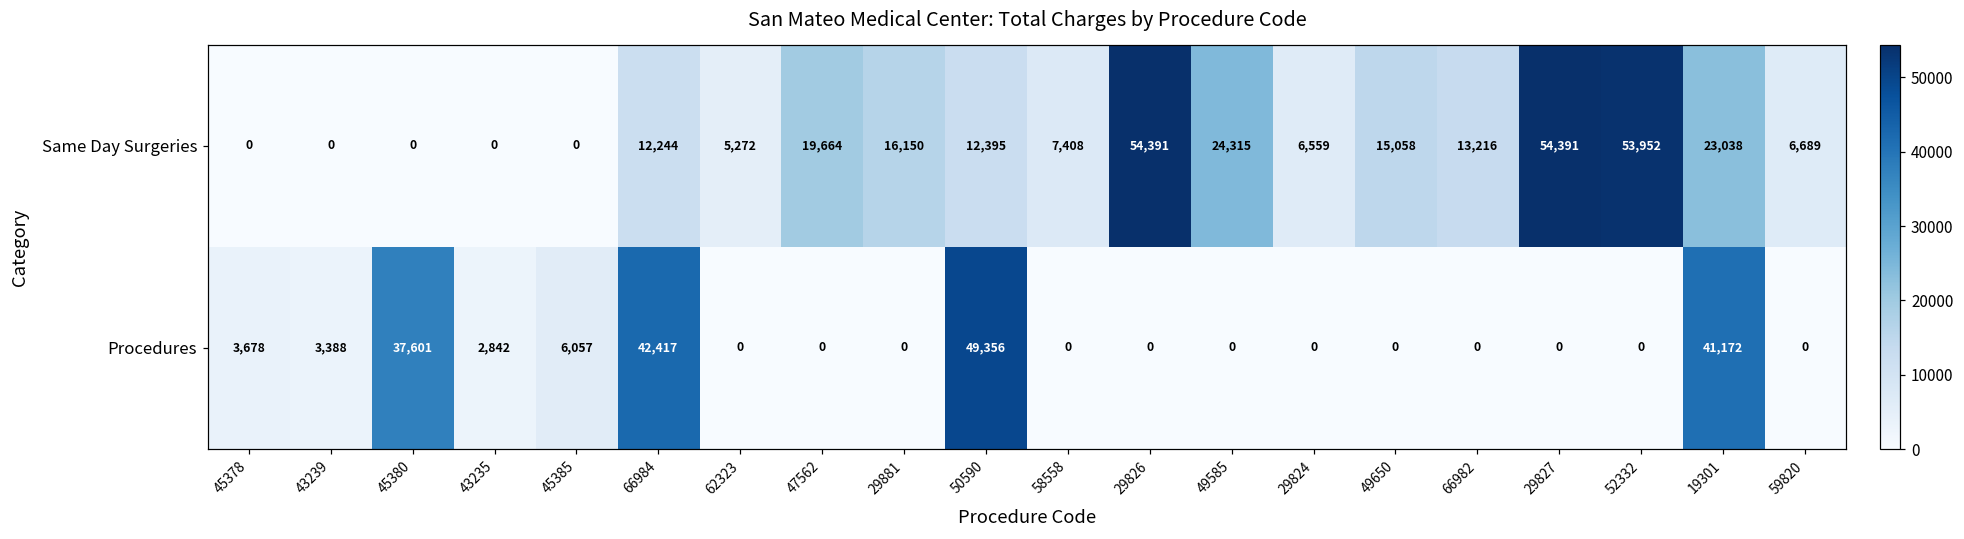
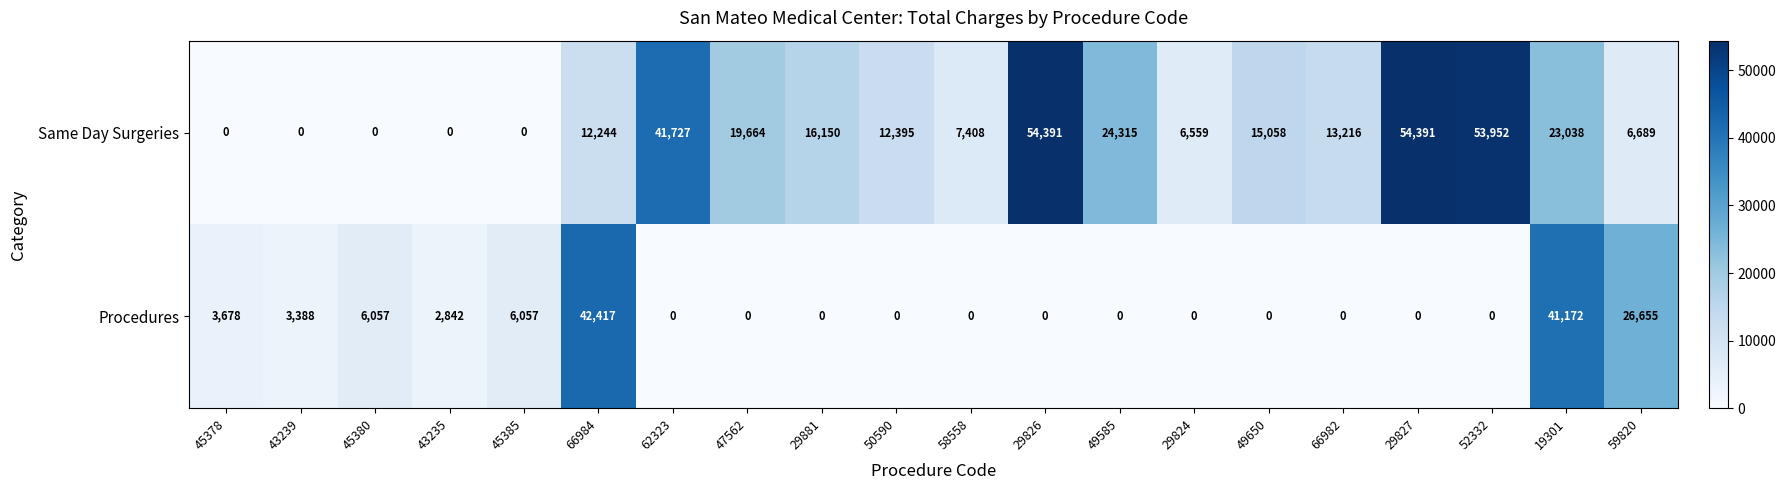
Same Day Surgeries, 62323: 5,272 -> 41,727
Procedures, 45380: 37,601 -> 6,057
Procedures, 50590: 49,356 -> 0
Procedures, 59820: 0 -> 26,655
